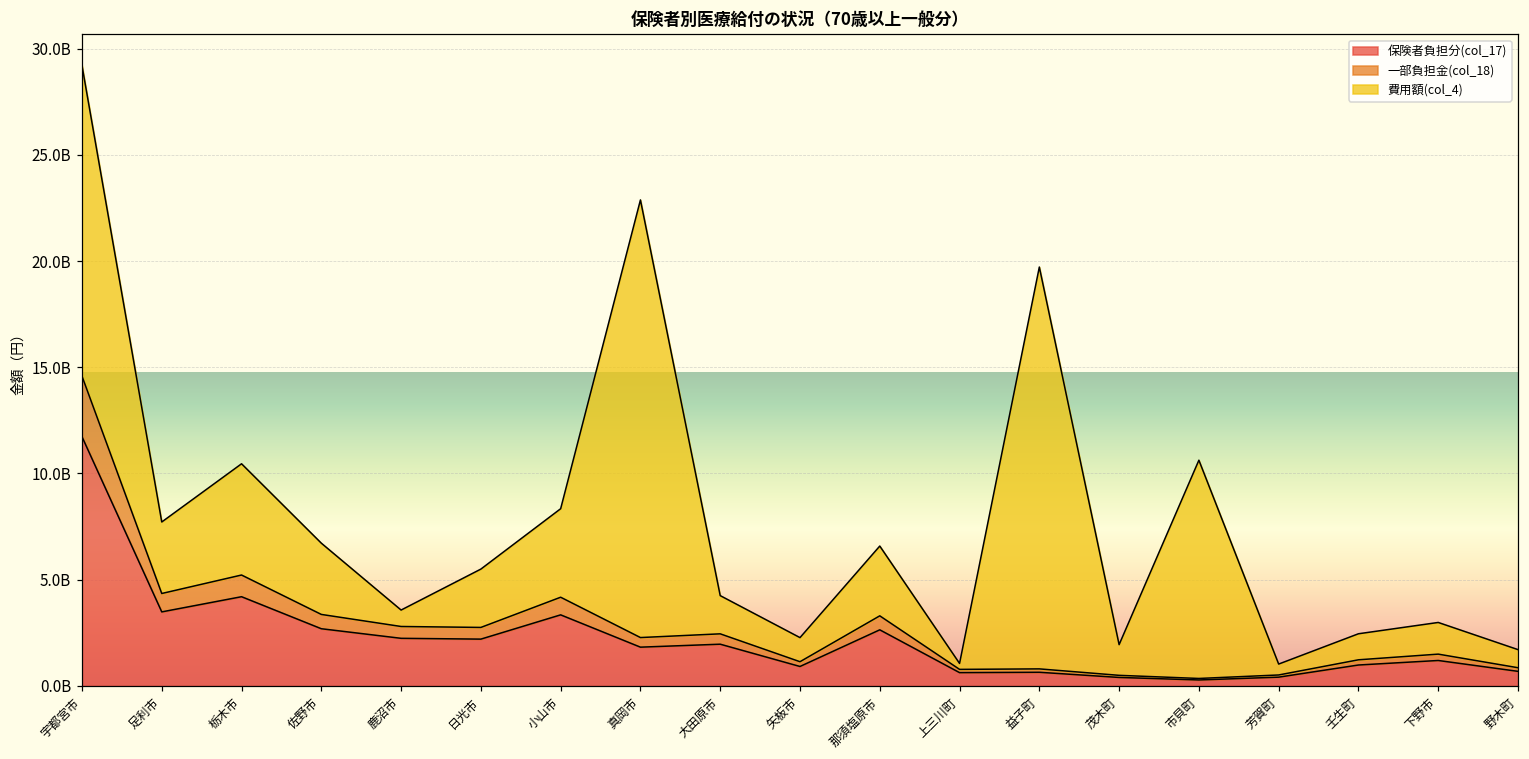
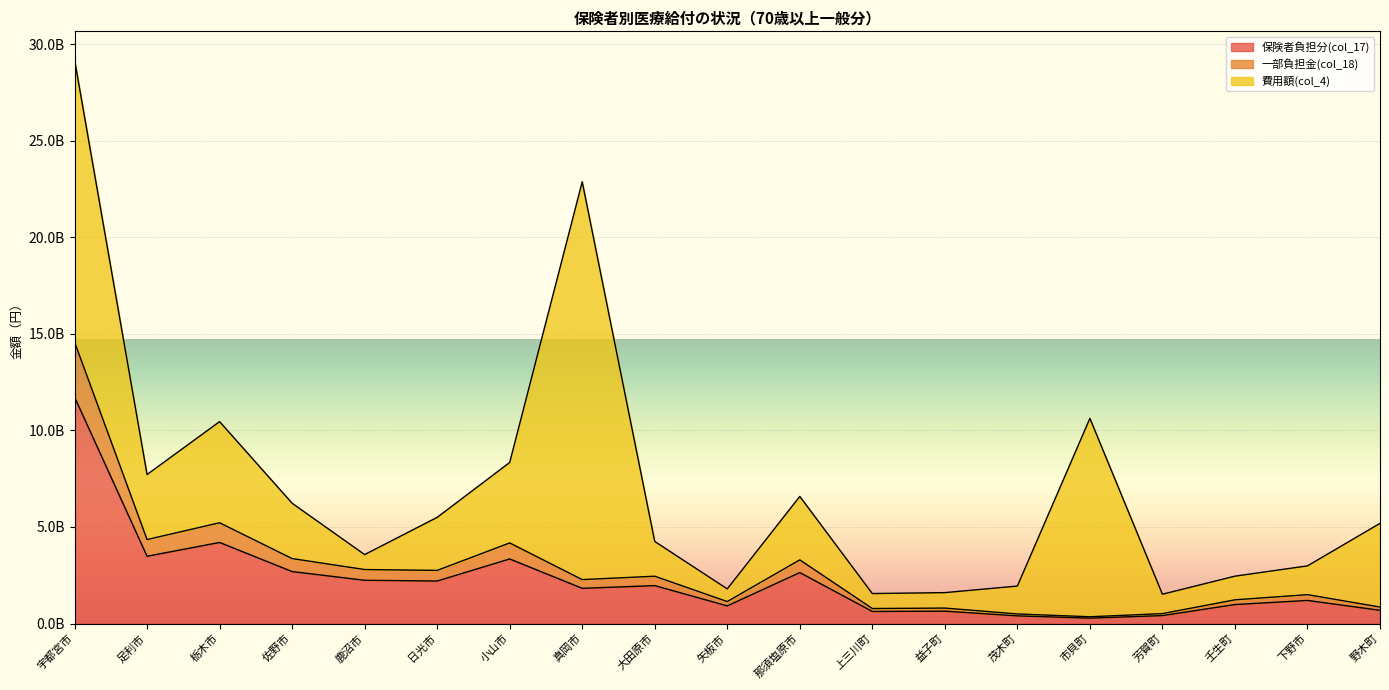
費用額(col_4), 佐野市: 3400000000 -> 2900000000
費用額(col_4), 矢板市: 1100000000 -> 700000000
費用額(col_4), 上三川町: 300000000 -> 800000000
費用額(col_4), 益子町: 18900000000 -> 800000000
費用額(col_4), 芳賀町: 500000000 -> 1000000000
費用額(col_4), 野木町: 900000000 -> 4300000000
